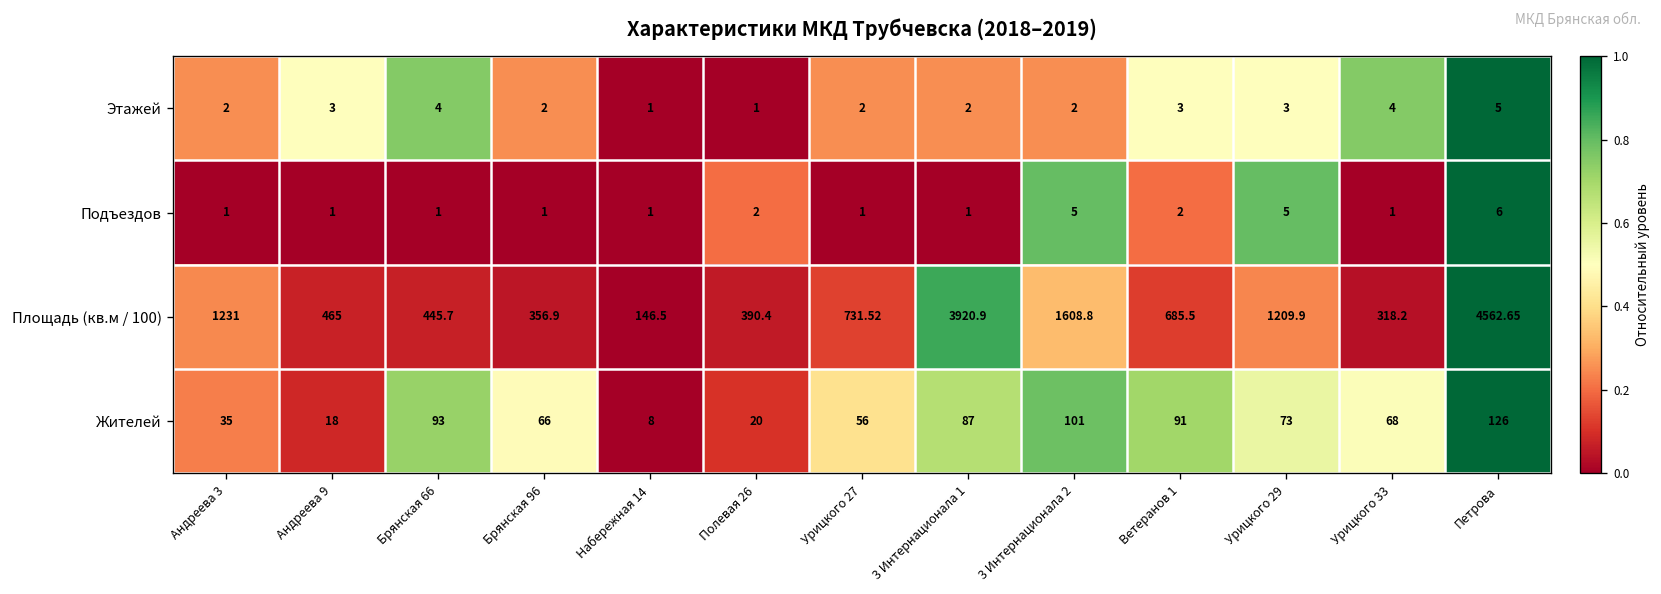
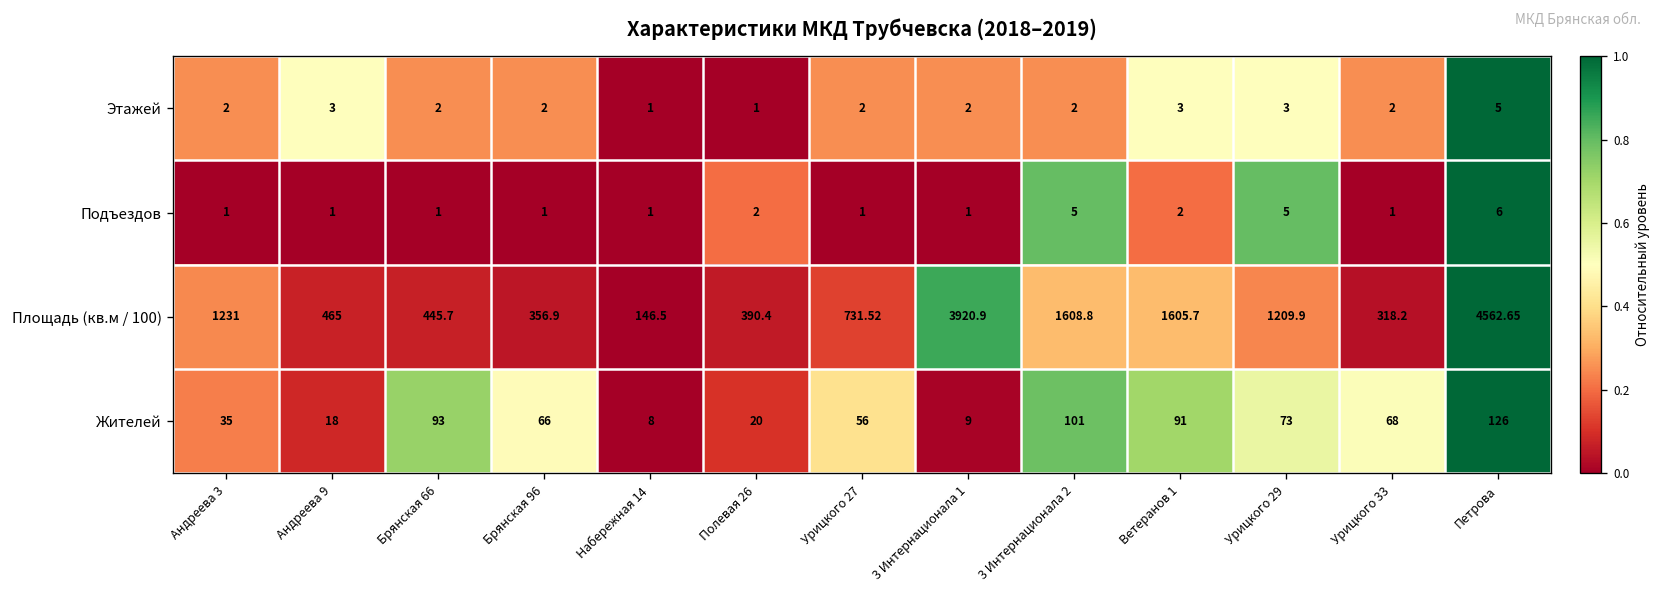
Этажей, Брянская 66: 4 -> 2
Этажей, Урицкого 33: 4 -> 2
Площадь (кв.м / 100), Ветеранов 1: 685.5 -> 1605.7
Жителей, 3 Интернационала 1: 87 -> 9
